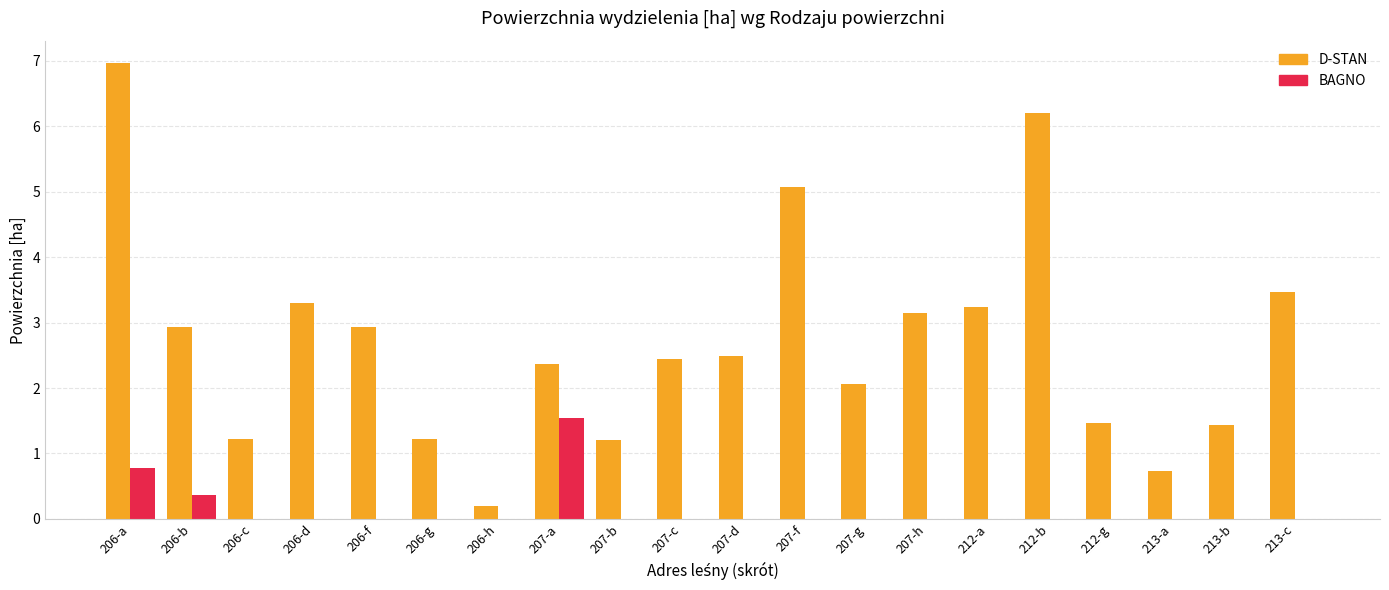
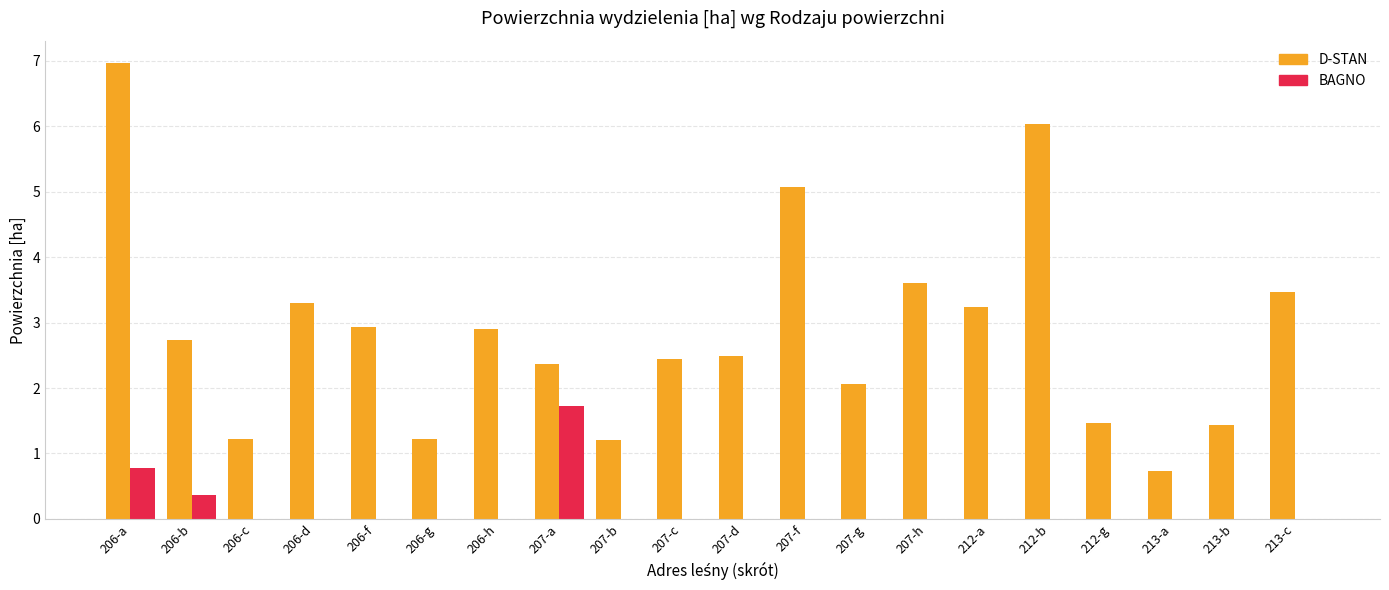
D-STAN, 206-b: 2.9 -> 2.7
D-STAN, 206-h: 0.2 -> 2.9
BAGNO, 207-a: 1.5 -> 1.7
D-STAN, 207-h: 3.1 -> 3.6
D-STAN, 212-b: 6.2 -> 6.0
